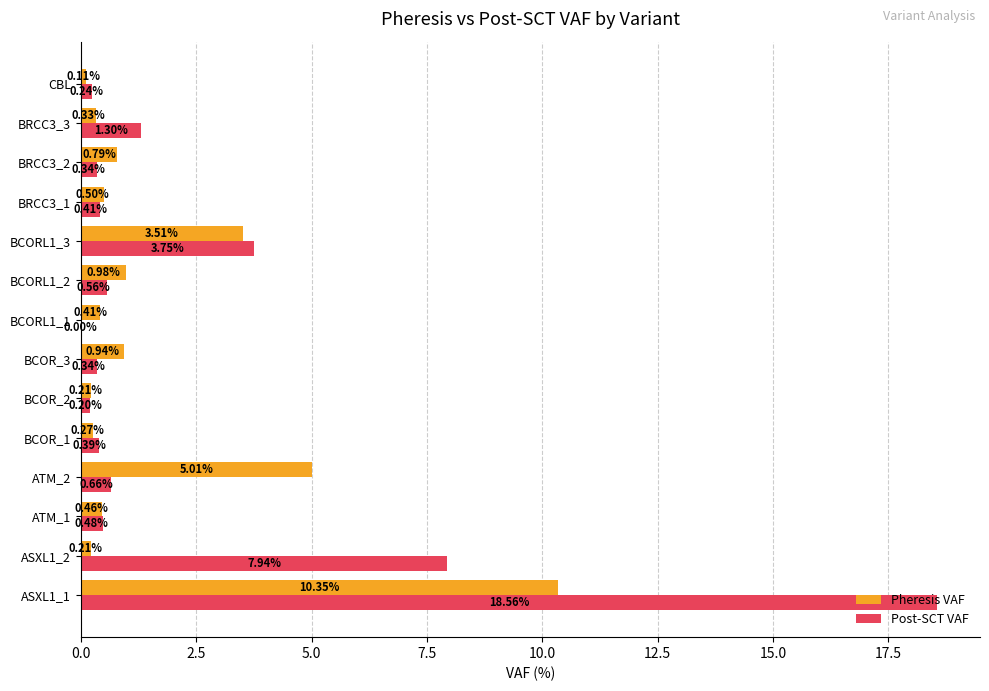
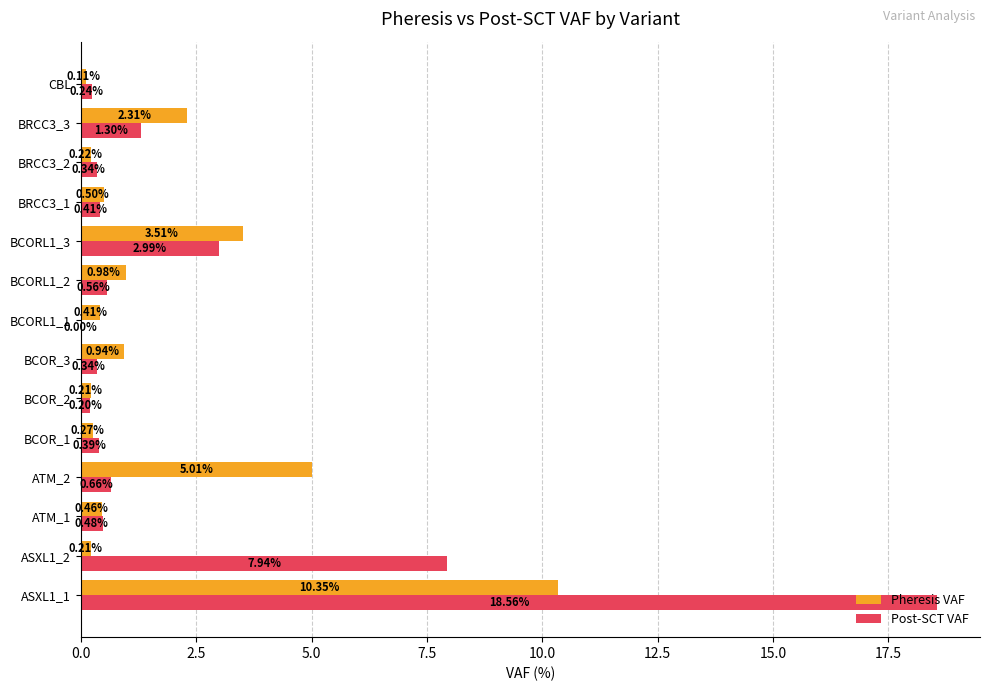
Pheresis VAF, BRCC3_3: 0.33% -> 2.31%
Pheresis VAF, BRCC3_2: 0.79% -> 0.22%
Post-SCT VAF, BCORL1_3: 3.75% -> 2.99%
